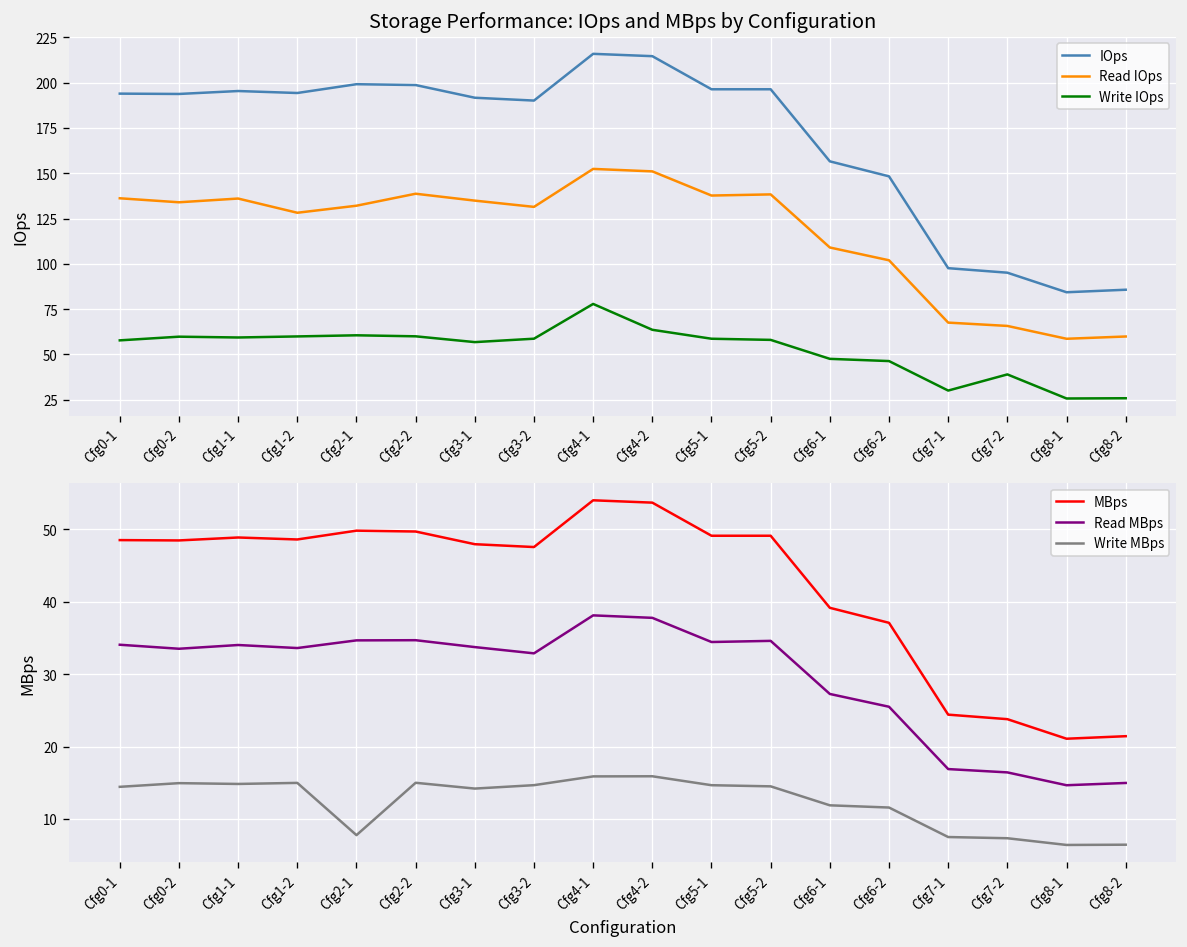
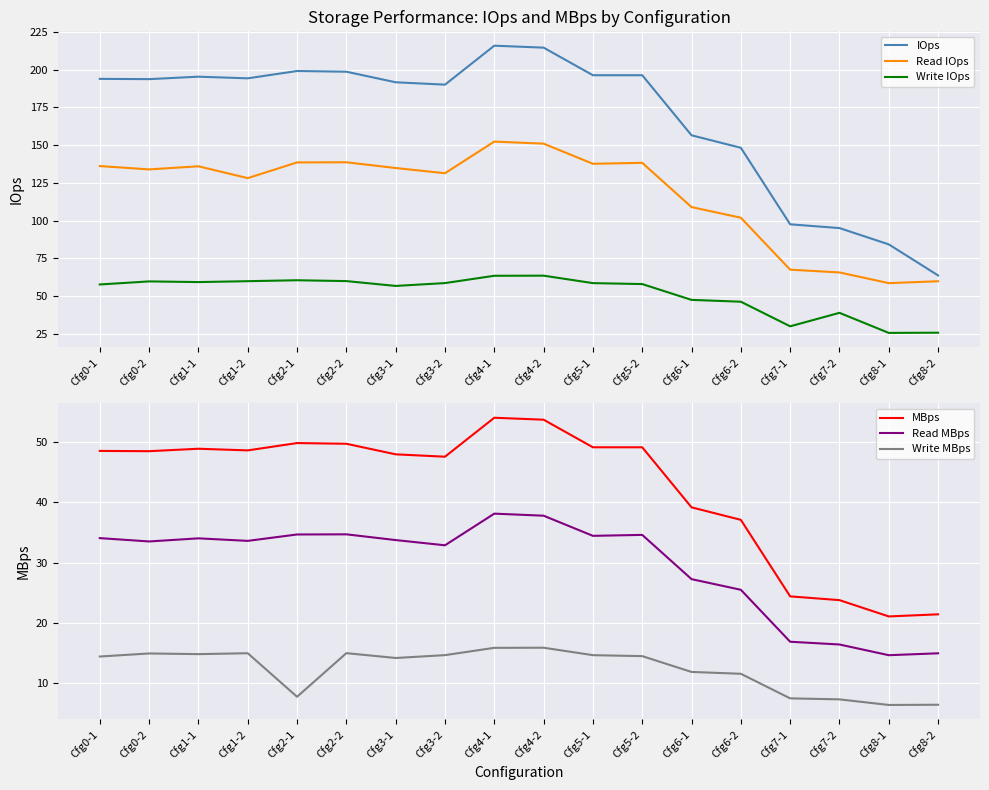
Storage Performance: IOps and MBps by Configuration, Read IOps, Cfg2-1: 132 -> 139
Storage Performance: IOps and MBps by Configuration, Write IOps, Cfg4-1: 78 -> 64
Storage Performance: IOps and MBps by Configuration, IOps, Cfg8-2: 86 -> 64
